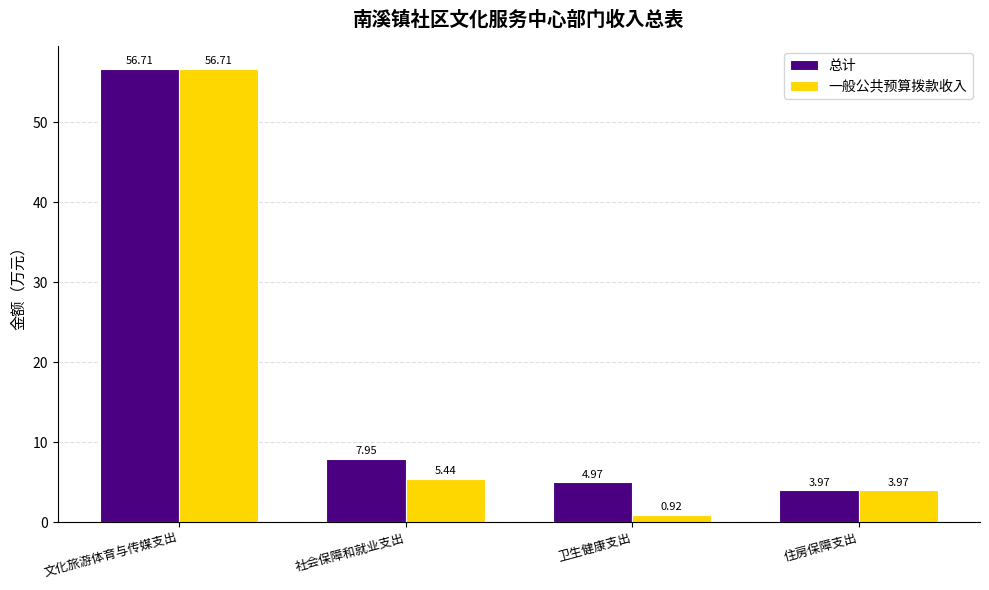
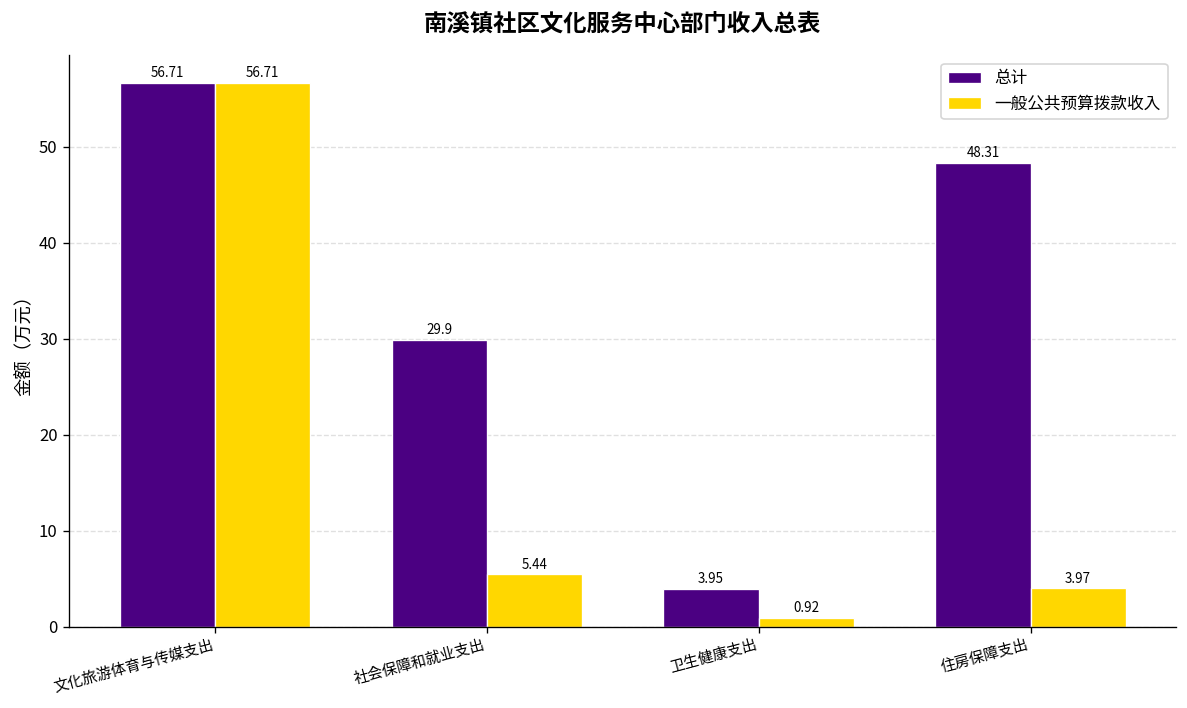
总计, 社会保障和就业支出: 7.95 -> 29.9
总计, 卫生健康支出: 4.97 -> 3.95
总计, 住房保障支出: 3.97 -> 48.31
